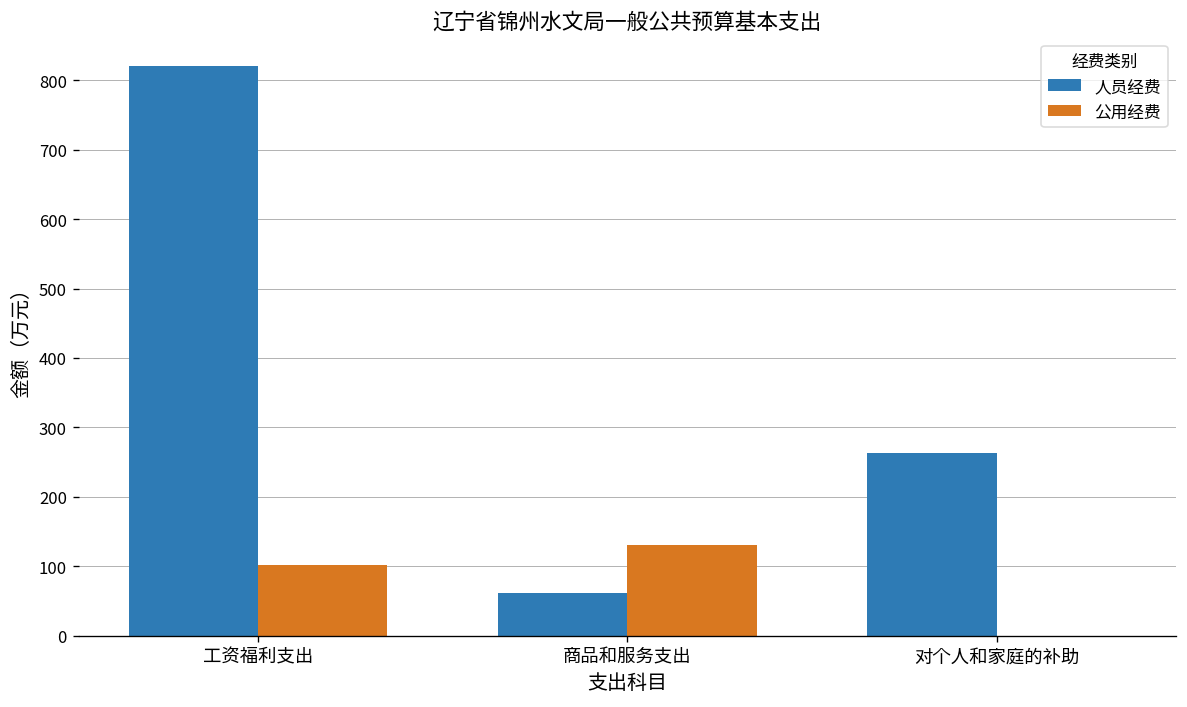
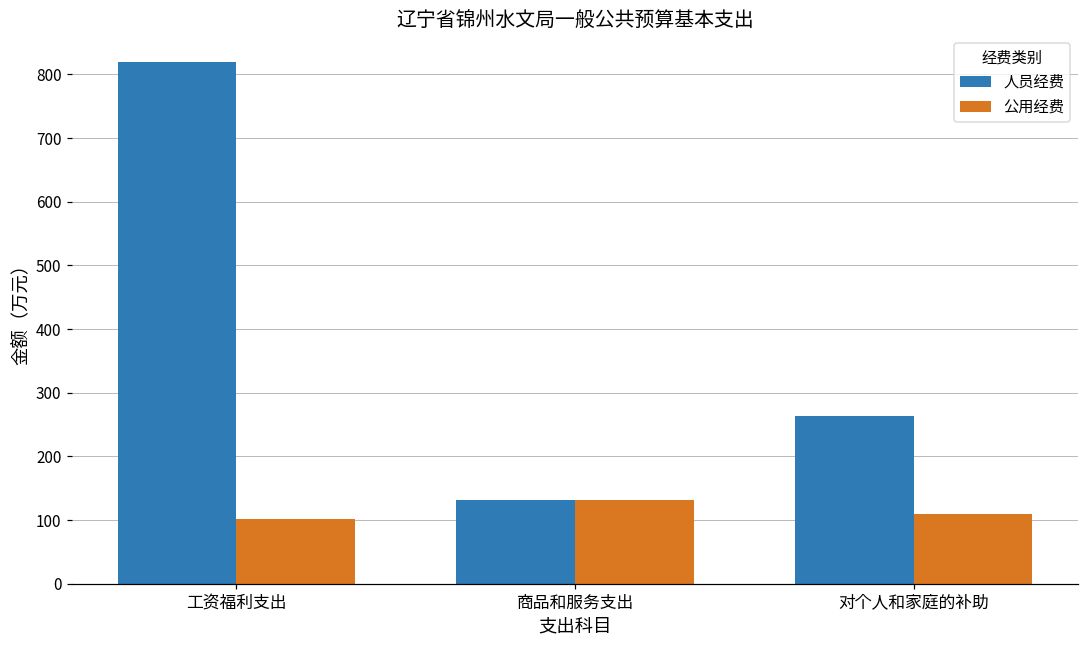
人员经费, 商品和服务支出: 60 -> 130
公用经费, 对个人和家庭的补助: 0 -> 110
